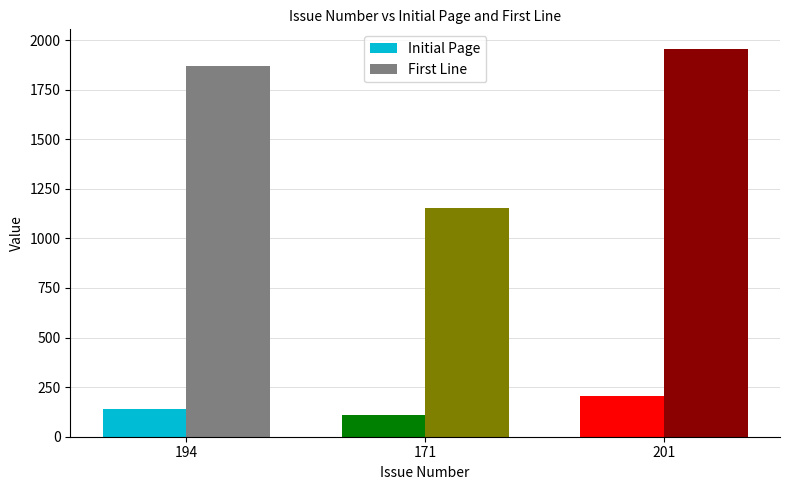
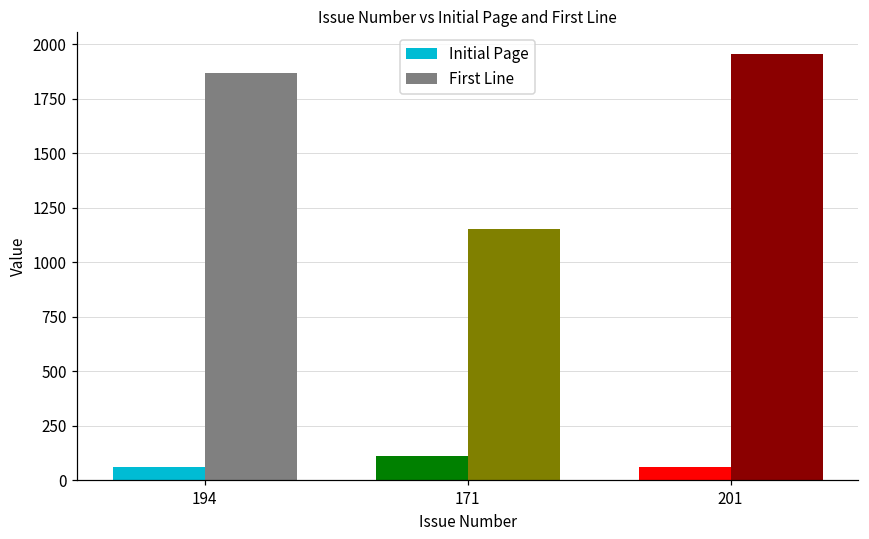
Initial Page, 194: 140 -> 60
Initial Page, 201: 210 -> 60
